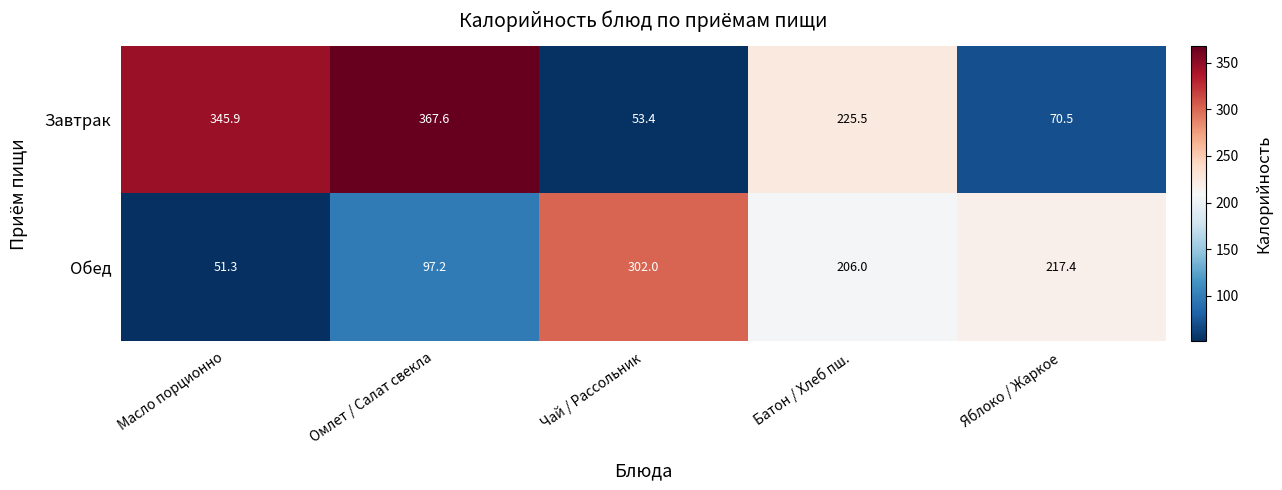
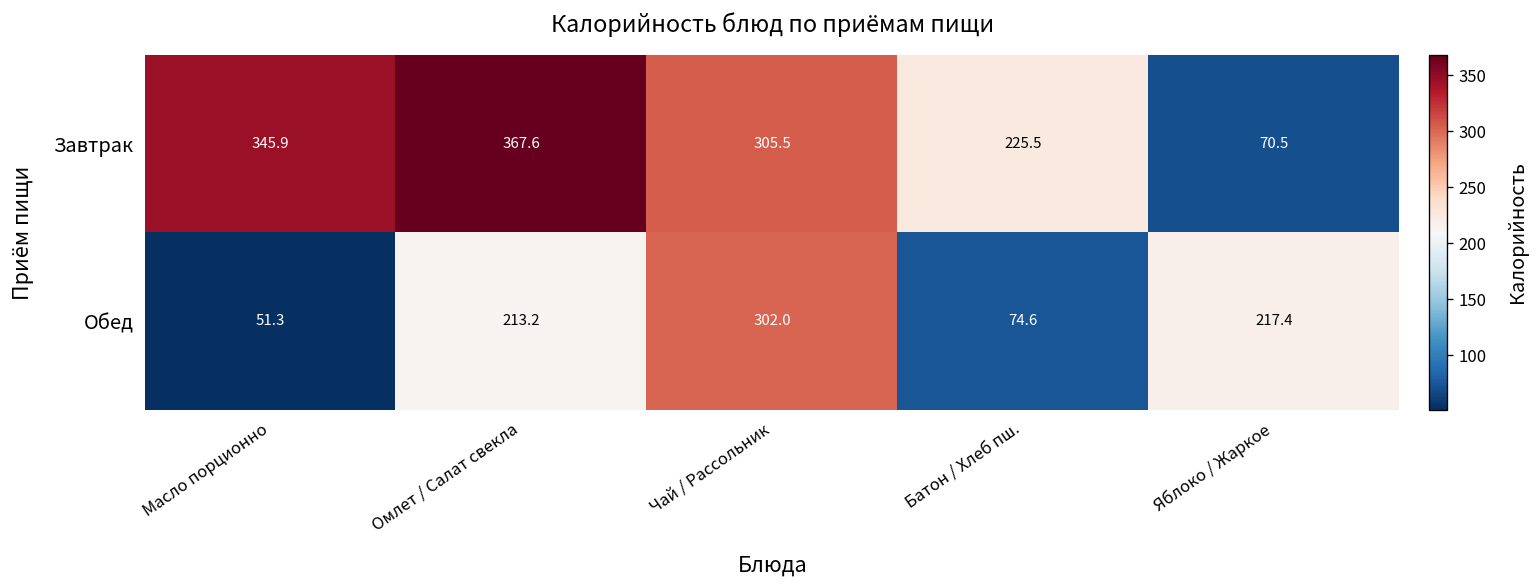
Завтрак, Чай / Рассольник: 53.4 -> 305.5
Обед, Омлет / Салат свекла: 97.2 -> 213.2
Обед, Батон / Хлеб пш.: 206.0 -> 74.6
